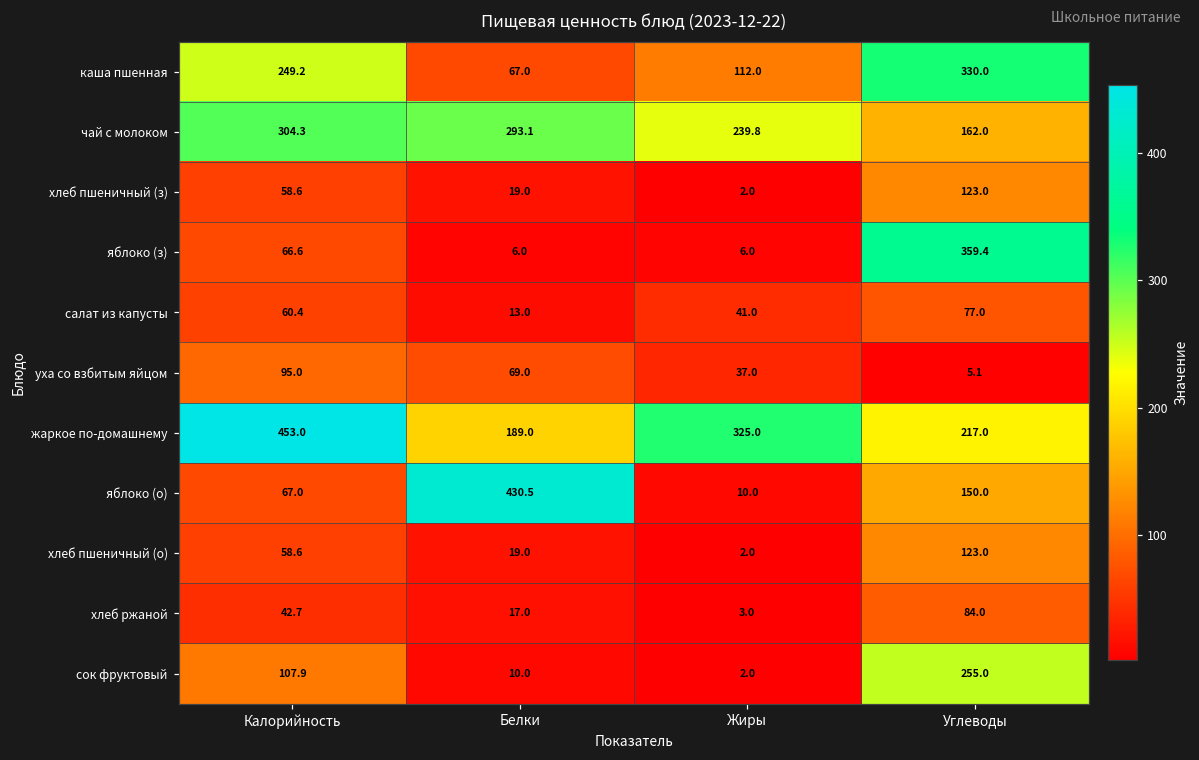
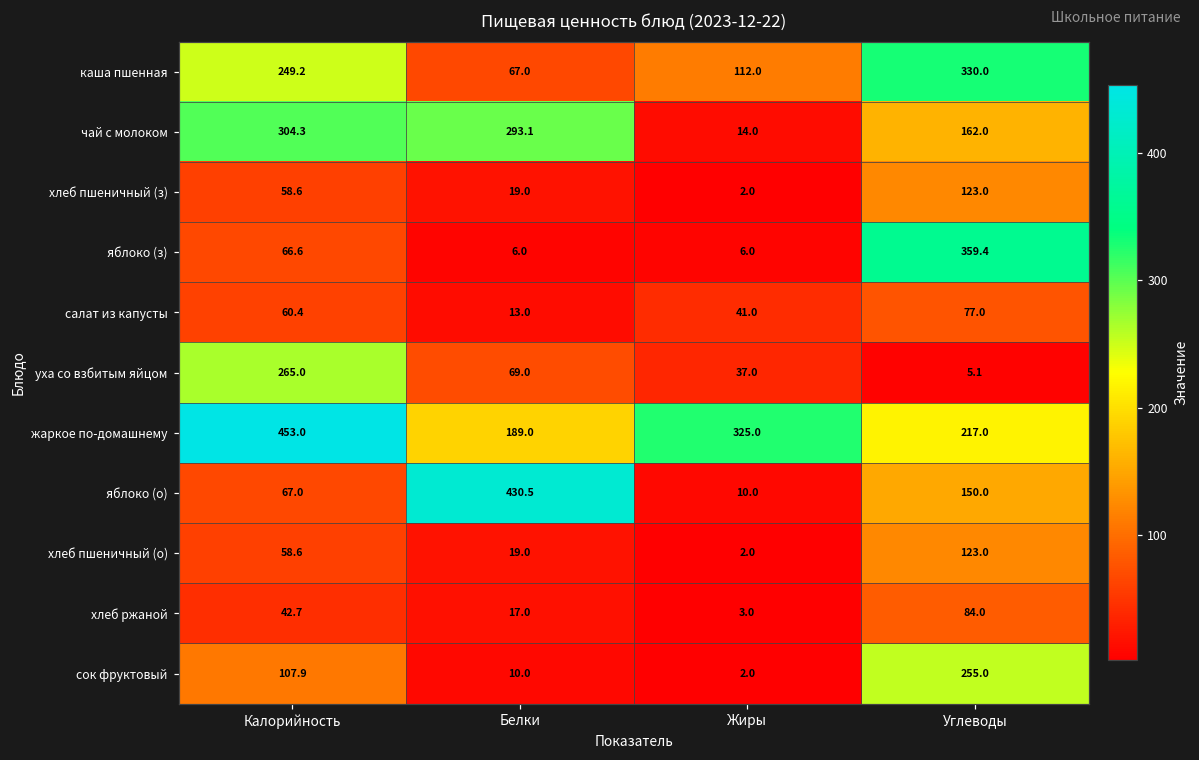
чай с молоком, Жиры: 239.8 -> 14.0
уха со взбитым яйцом, Калорийность: 95.0 -> 265.0
